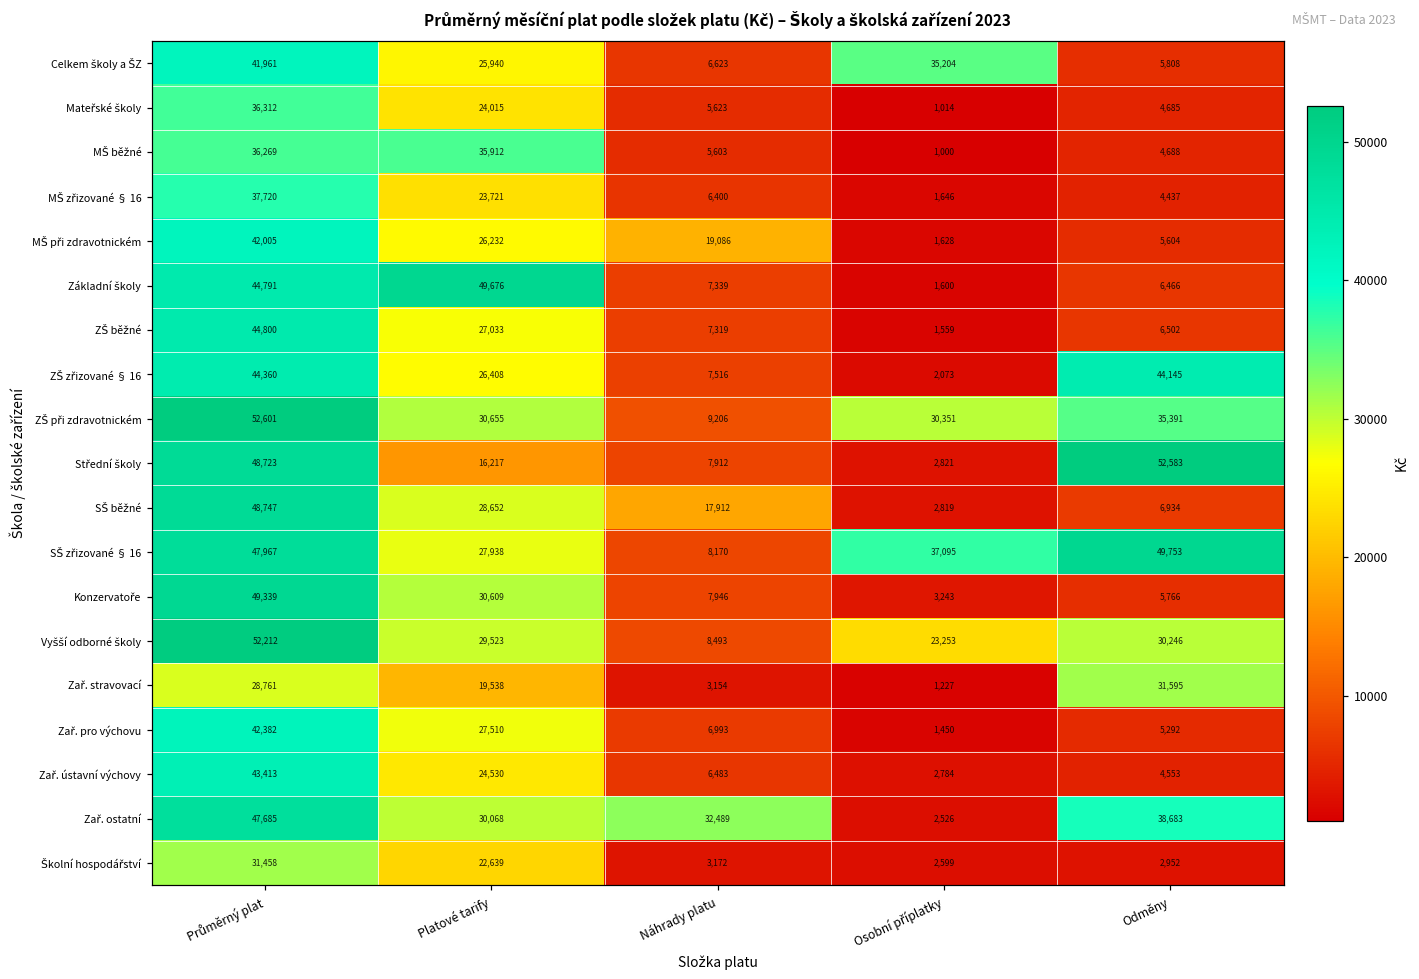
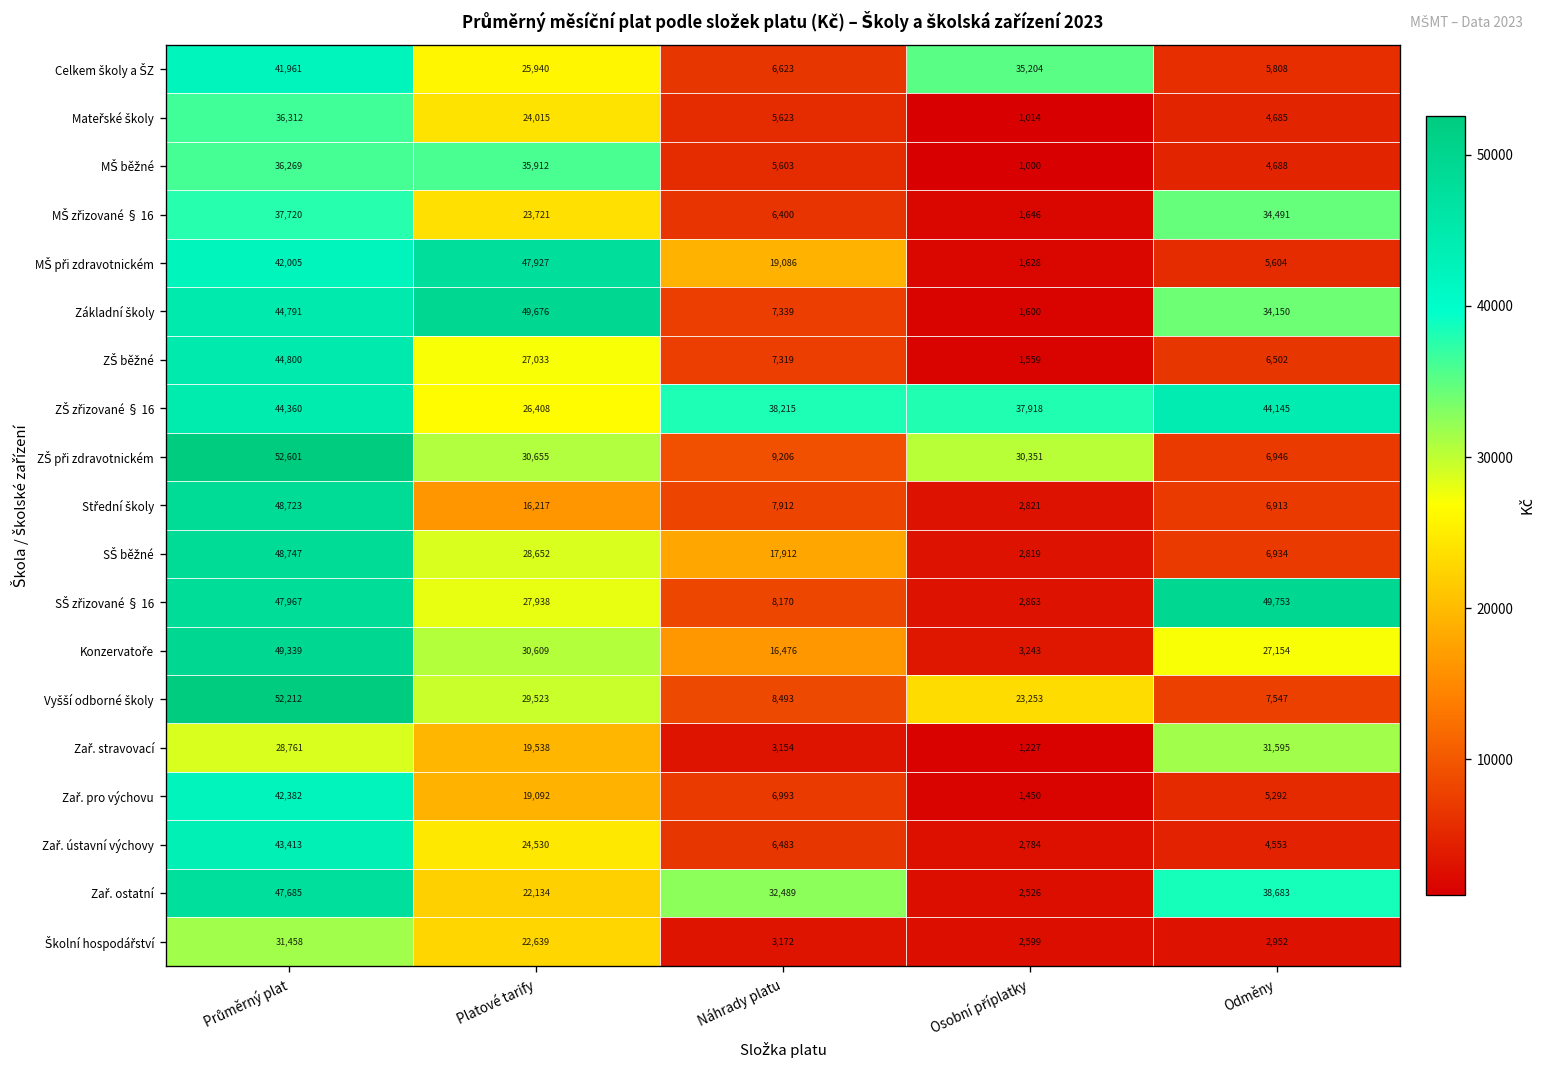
MŠ zřizované § 16, Odměny: 4,437 -> 34,491
MŠ při zdravotnickém, Platové tarify: 26,232 -> 47,927
Základní školy, Odměny: 6,466 -> 34,150
ZŠ zřizované § 16, Náhrady platu: 7,516 -> 38,215
ZŠ zřizované § 16, Osobní příplatky: 2,073 -> 37,918
ZŠ při zdravotnickém, Odměny: 35,391 -> 6,946
Střední školy, Odměny: 52,583 -> 6,913
SŠ zřizované § 16, Osobní příplatky: 37,095 -> 2,863
Konzervatoře, Náhrady platu: 7,946 -> 16,476
Konzervatoře, Odměny: 5,766 -> 27,154
Vyšší odborné školy, Odměny: 30,246 -> 7,547
Zař. pro výchovu, Platové tarify: 27,510 -> 19,092
Zař. ostatní, Platové tarify: 30,068 -> 22,134
